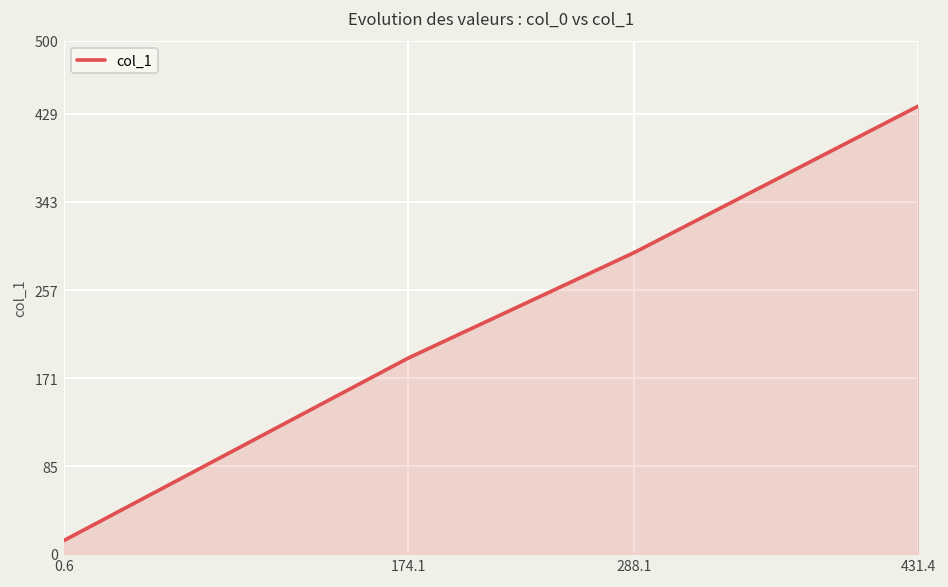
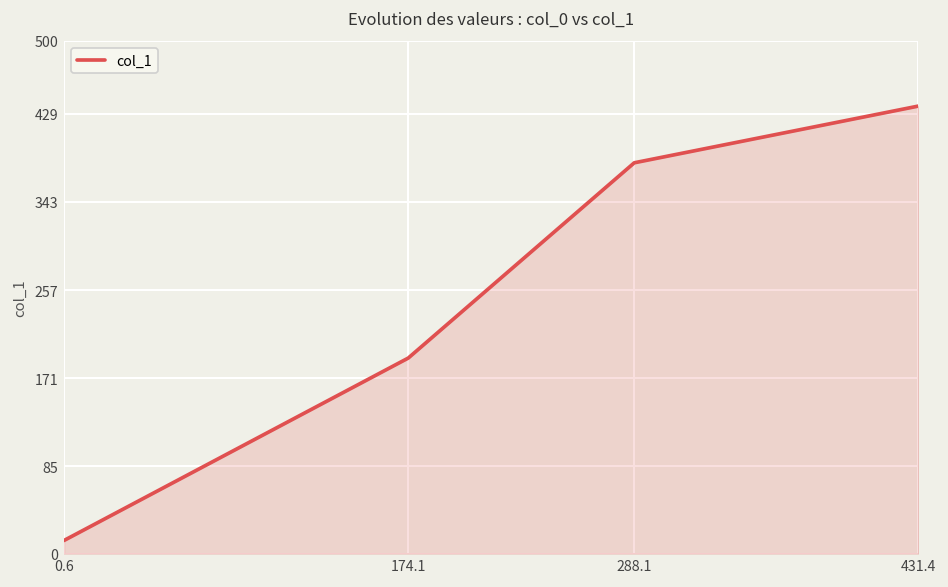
288.1: 290 -> 380
